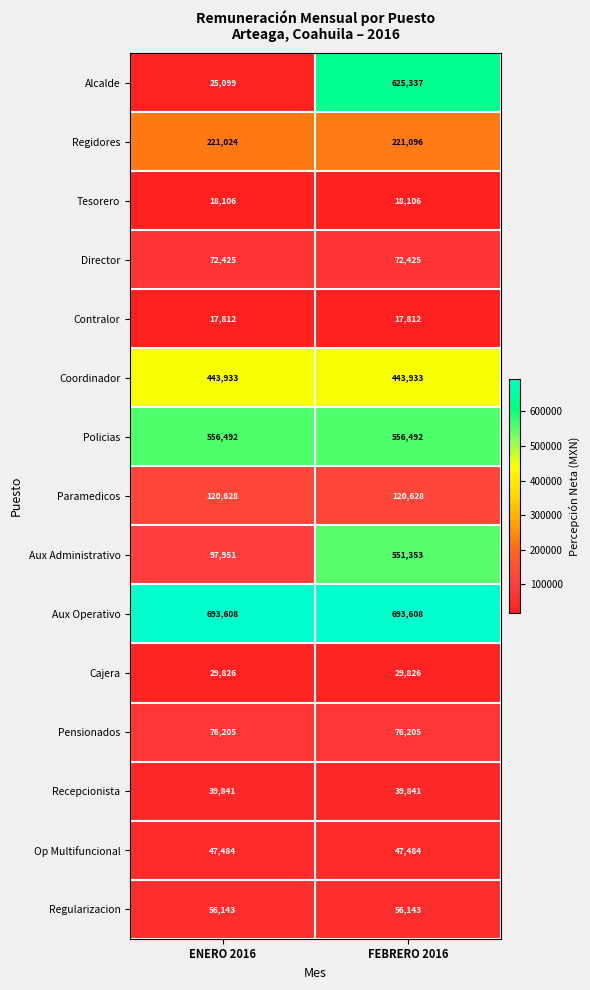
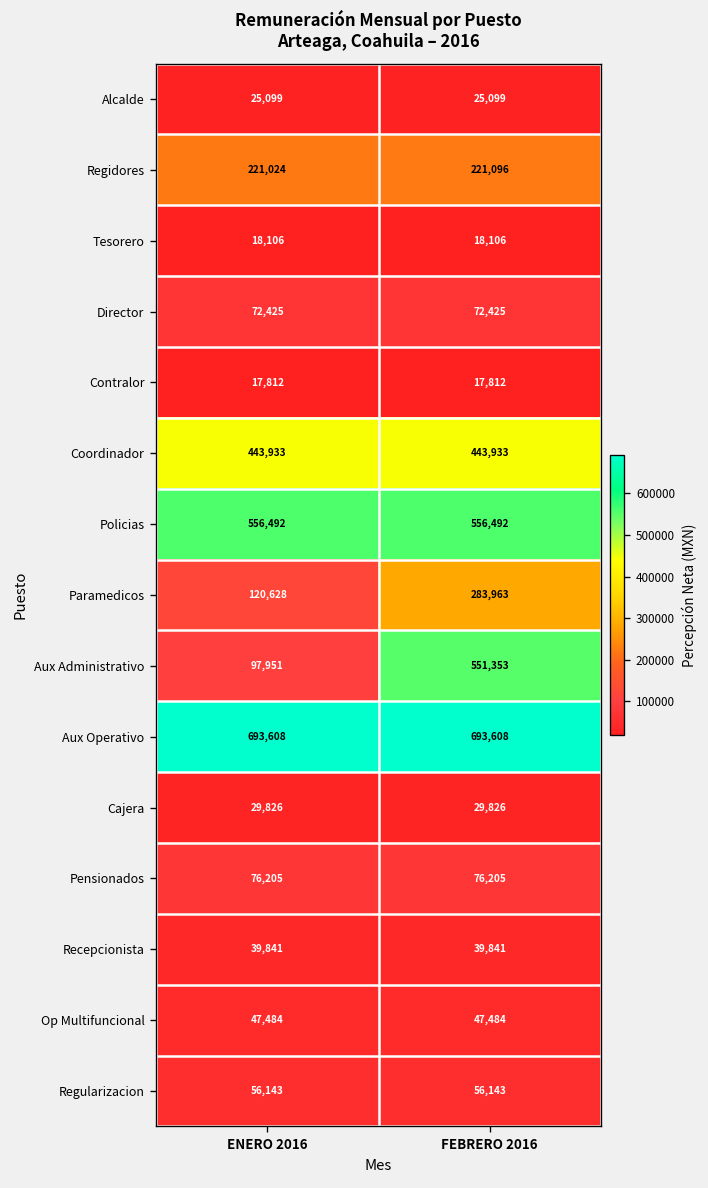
Alcalde, FEBRERO 2016: 625,337 -> 25,099
Paramedicos, FEBRERO 2016: 120,628 -> 283,963
